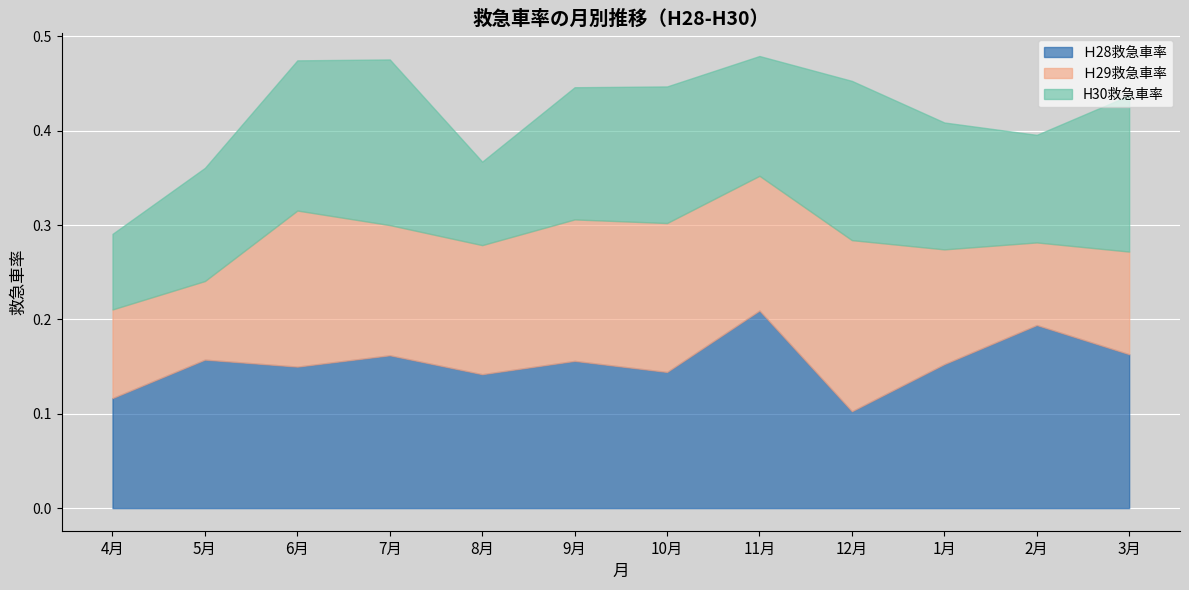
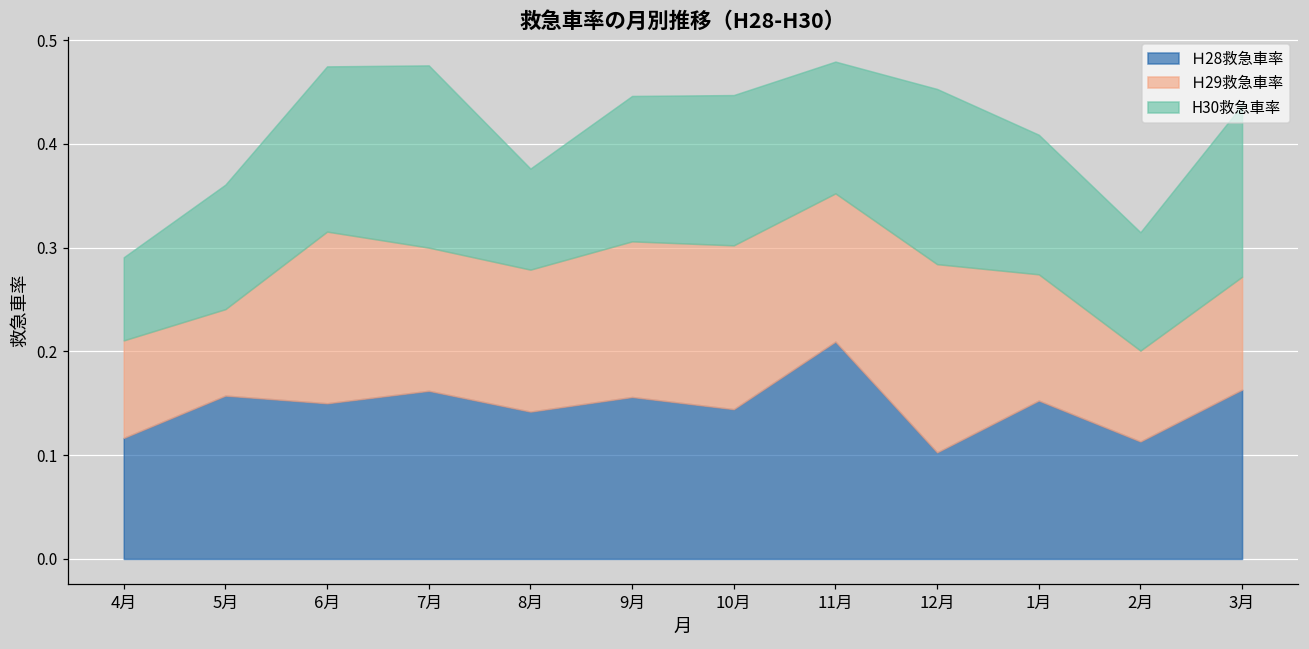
H30救急車率, 8月: 0.09 -> 0.10
Ｈ28救急車率, 2月: 0.19 -> 0.11
